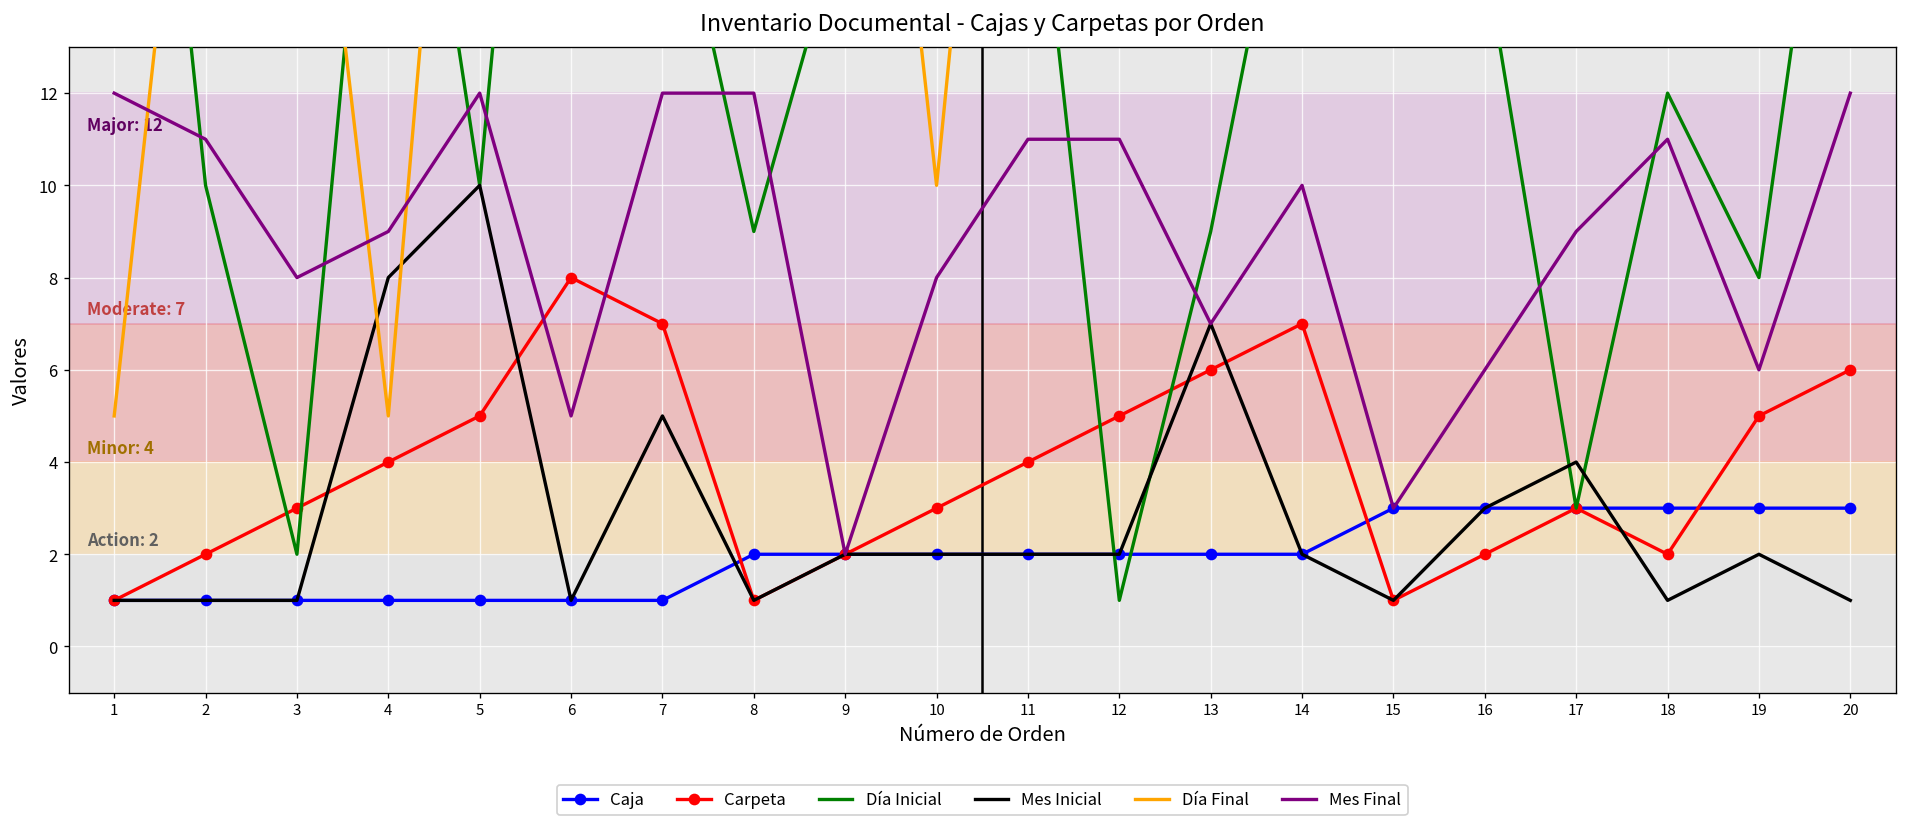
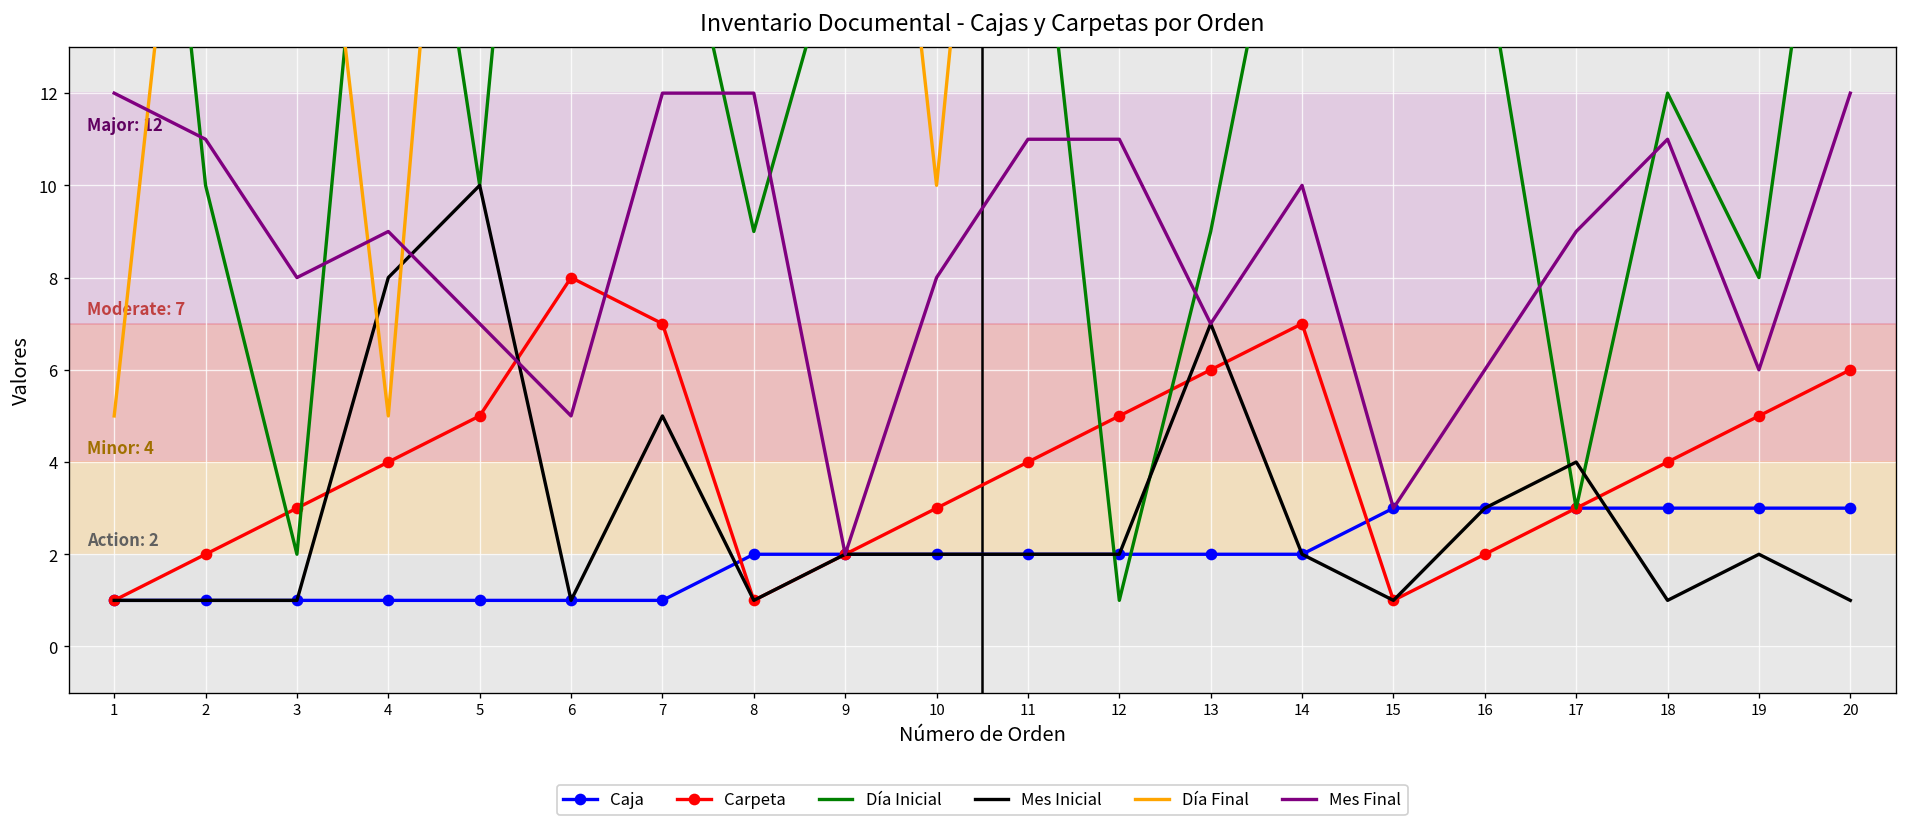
Mes Final, 5: 12 -> 7
Carpeta, 18: 2 -> 4
